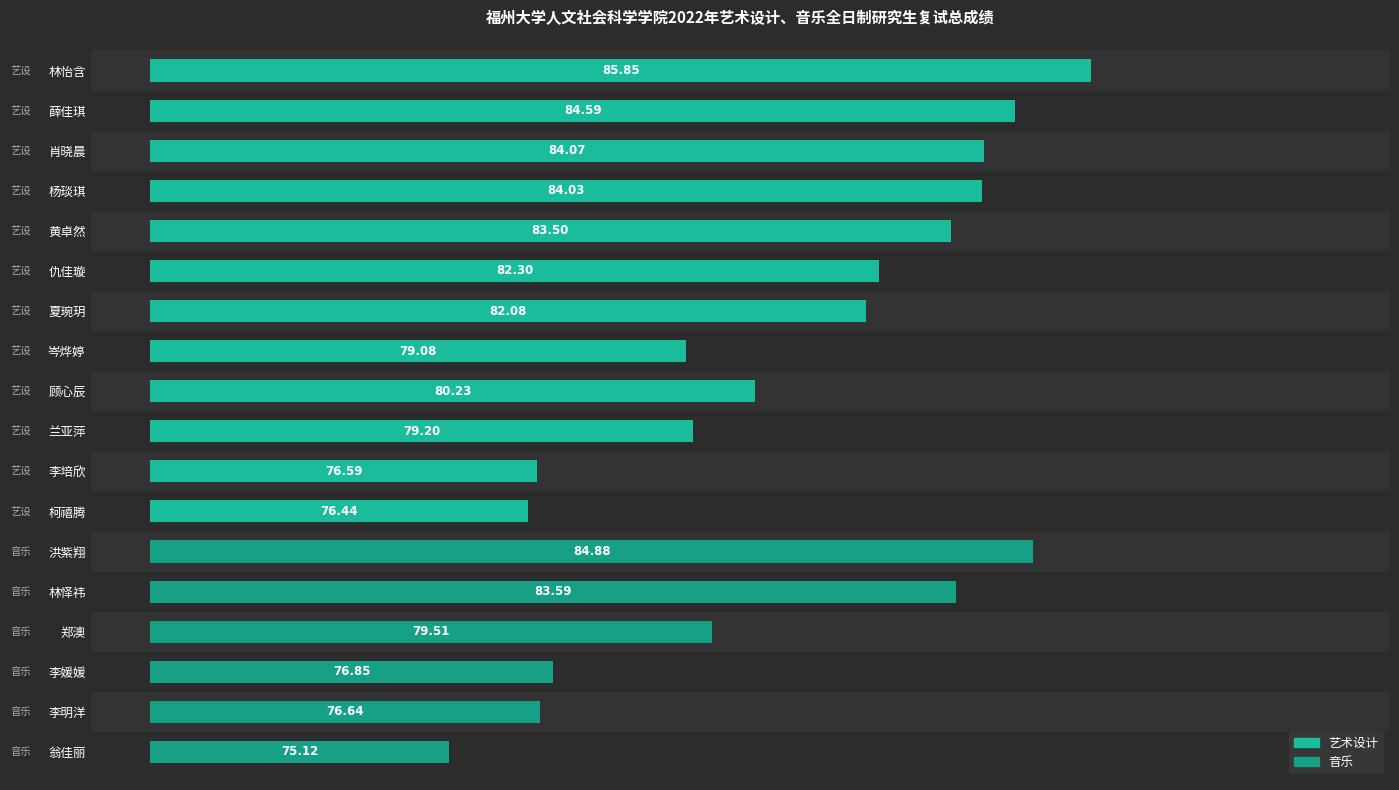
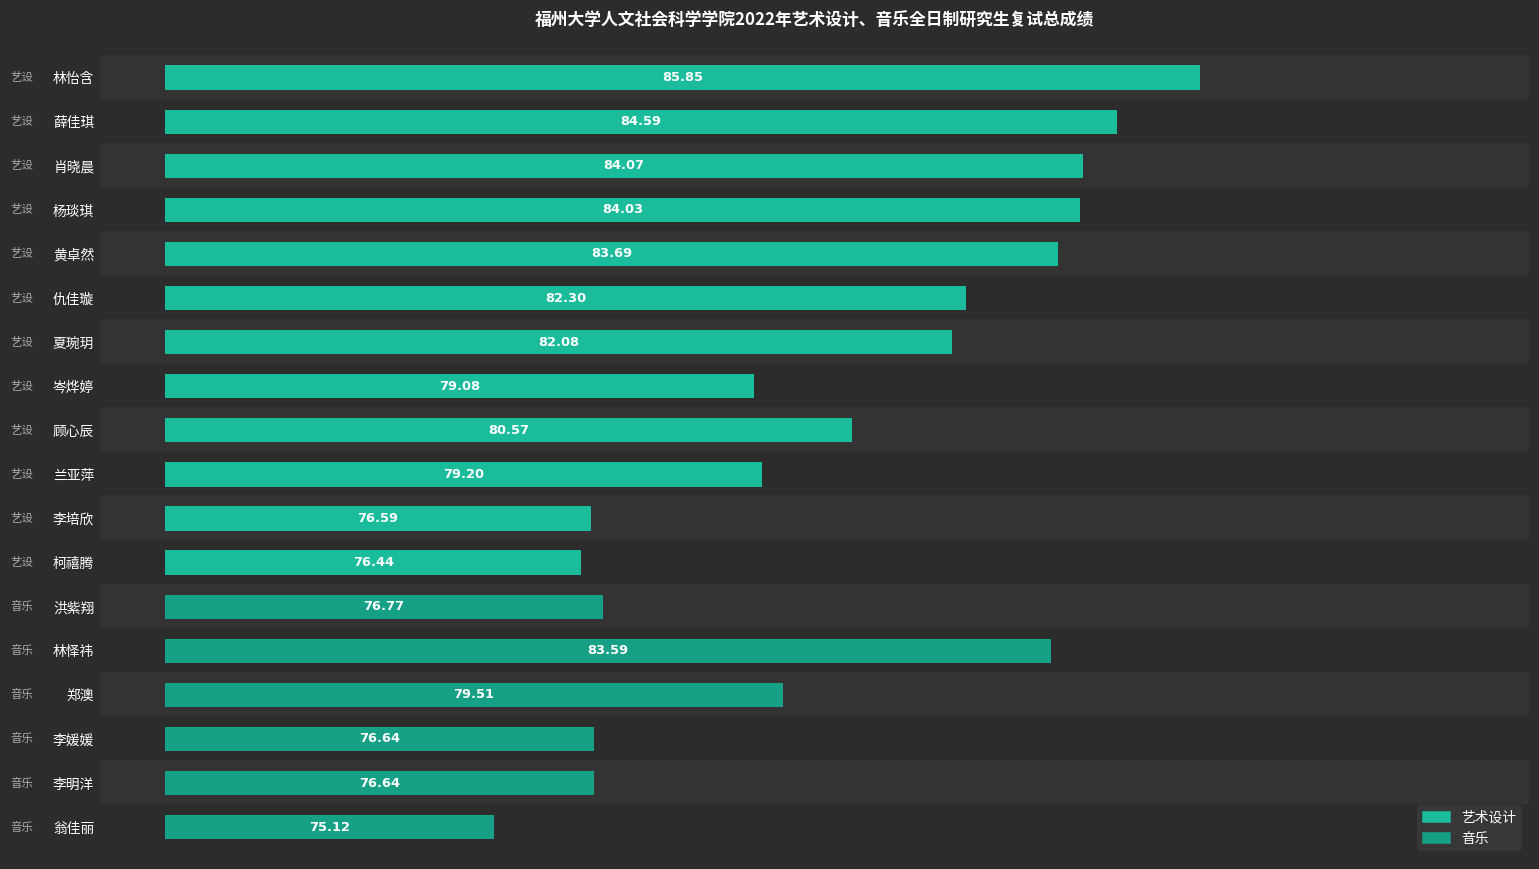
黄卓然: 83.50 -> 83.69
顾心辰: 80.23 -> 80.57
洪紫翔: 84.88 -> 76.77
李媛媛: 76.85 -> 76.64
